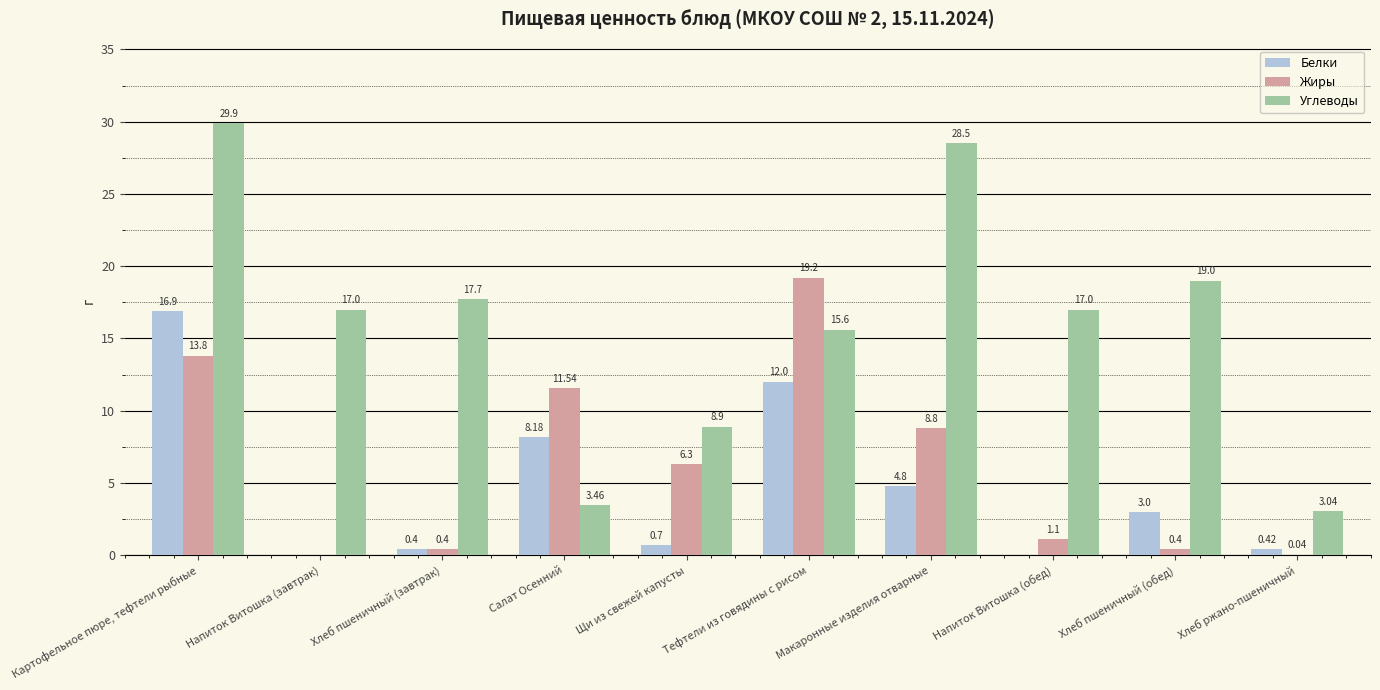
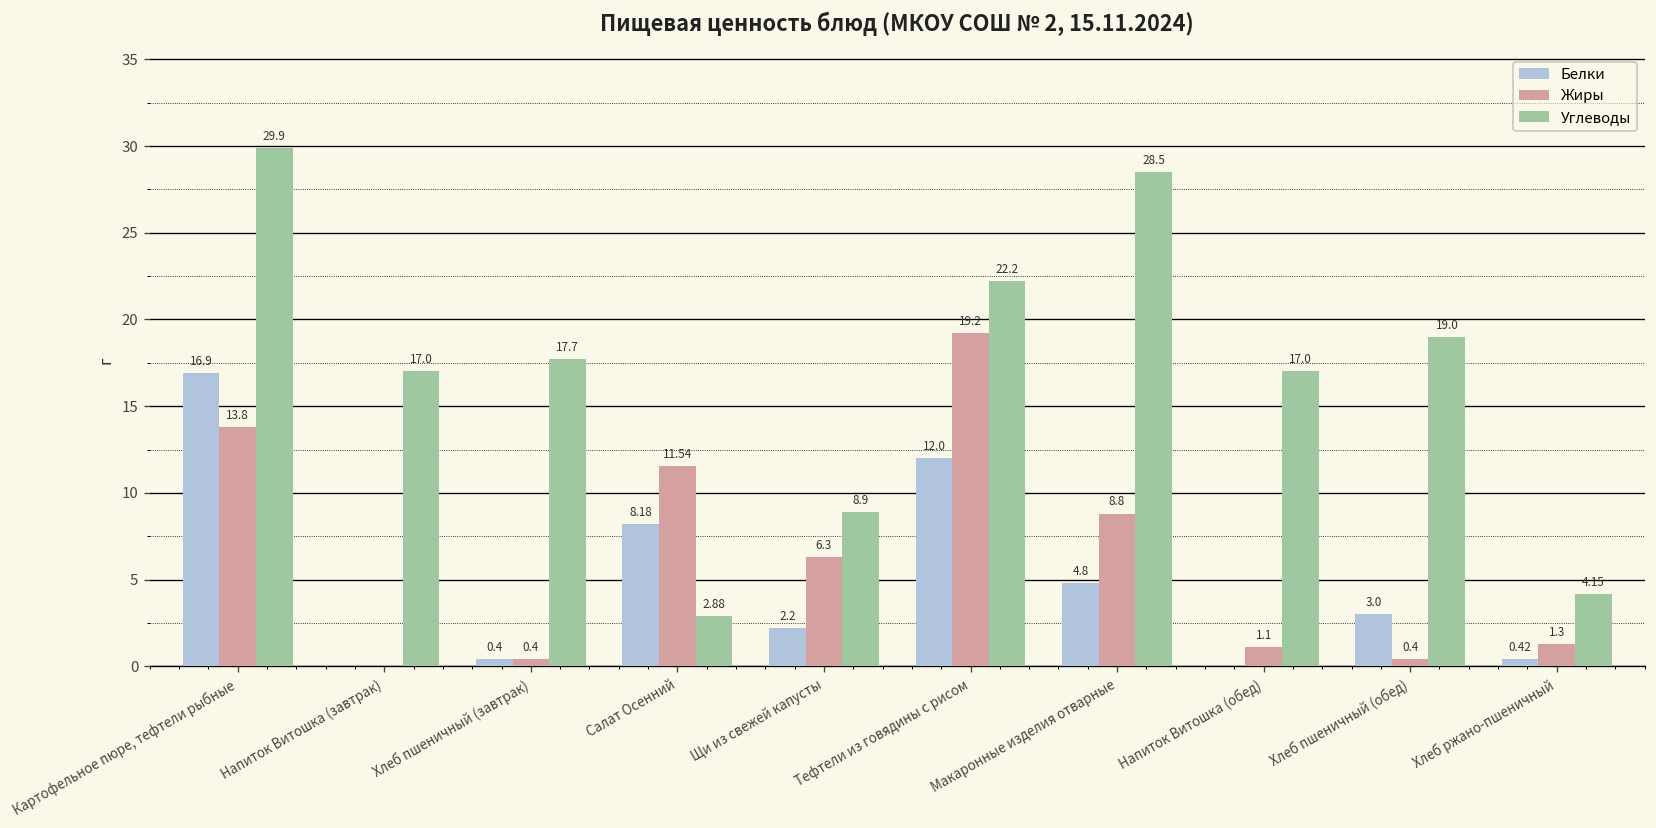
Углеводы, Салат Осенний: 3.46 -> 2.88
Белки, Щи из свежей капусты: 0.7 -> 2.2
Углеводы, Тефтели из говядины с рисом: 15.6 -> 22.2
Жиры, Хлеб ржано-пшеничный: 0.04 -> 1.3
Углеводы, Хлеб ржано-пшеничный: 3.04 -> 4.15
